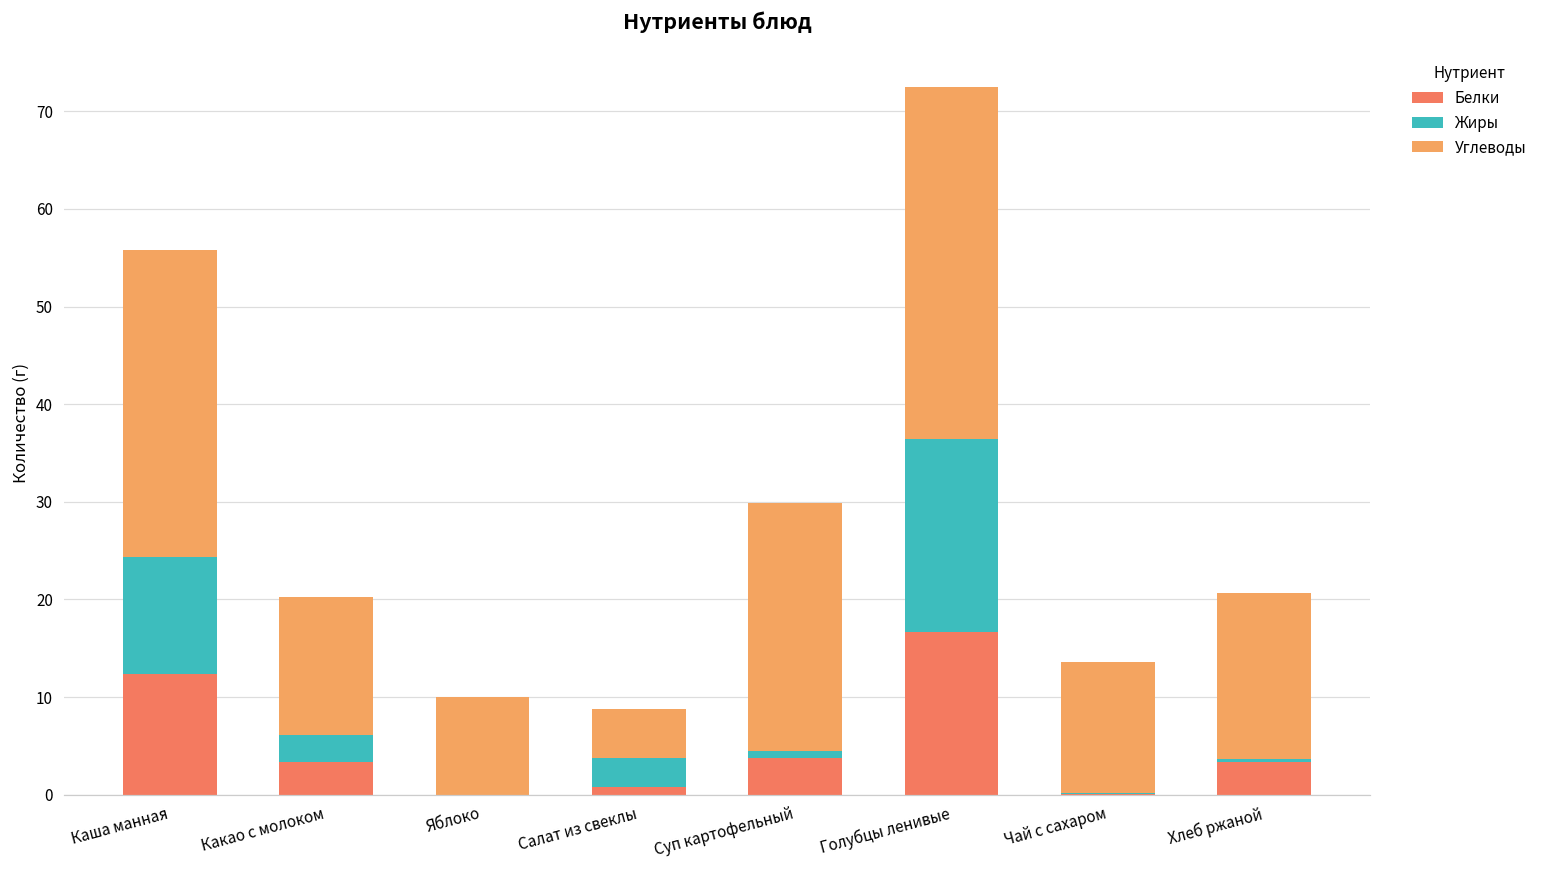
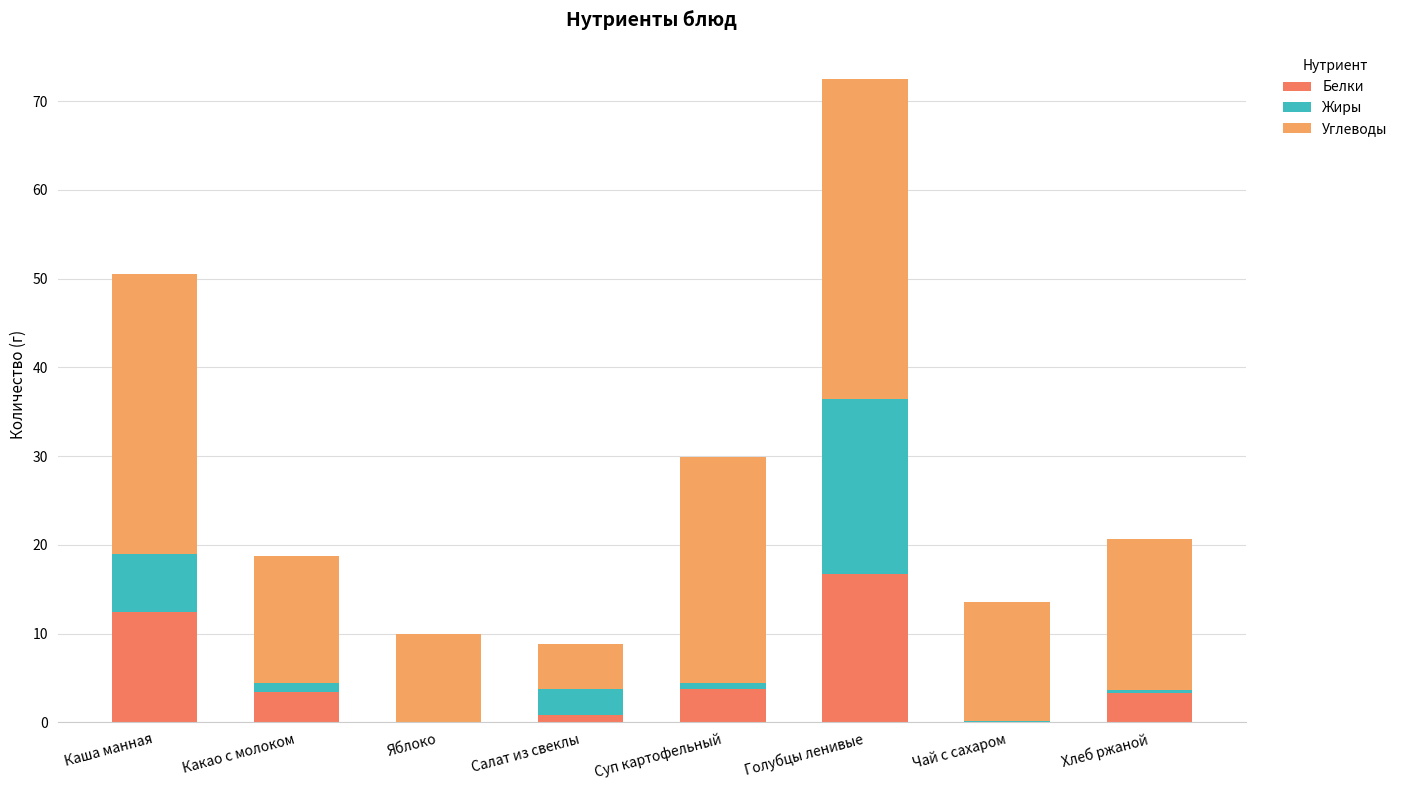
Жиры, Каша манная: 12 -> 7
Жиры, Какао с молоком: 3 -> 1
